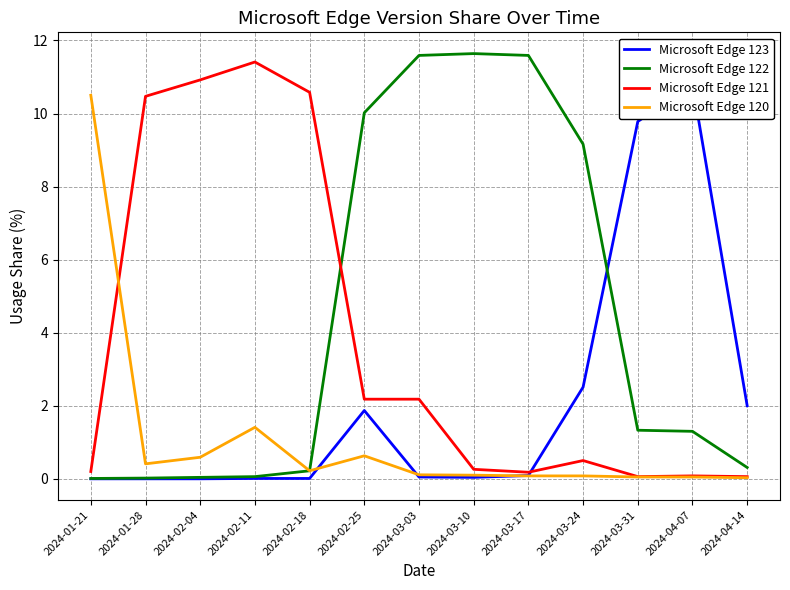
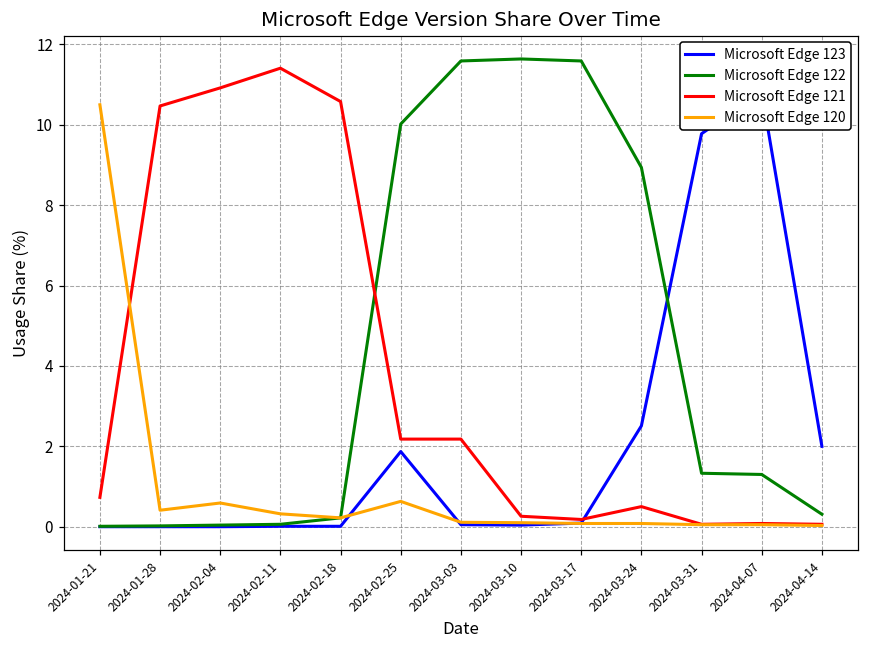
Microsoft Edge 121, 2024-01-21: 0.2 -> 0.7
Microsoft Edge 120, 2024-02-11: 1.4 -> 0.3
Microsoft Edge 122, 2024-03-24: 9.2 -> 8.9
